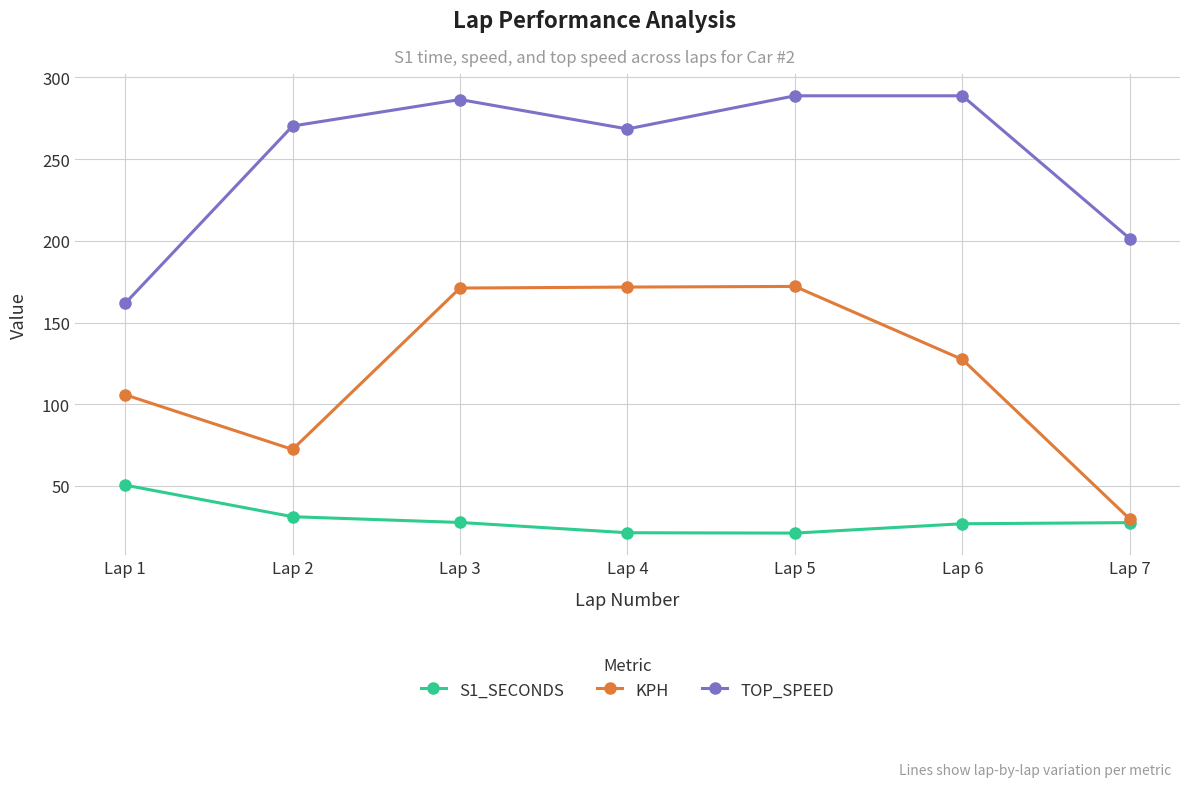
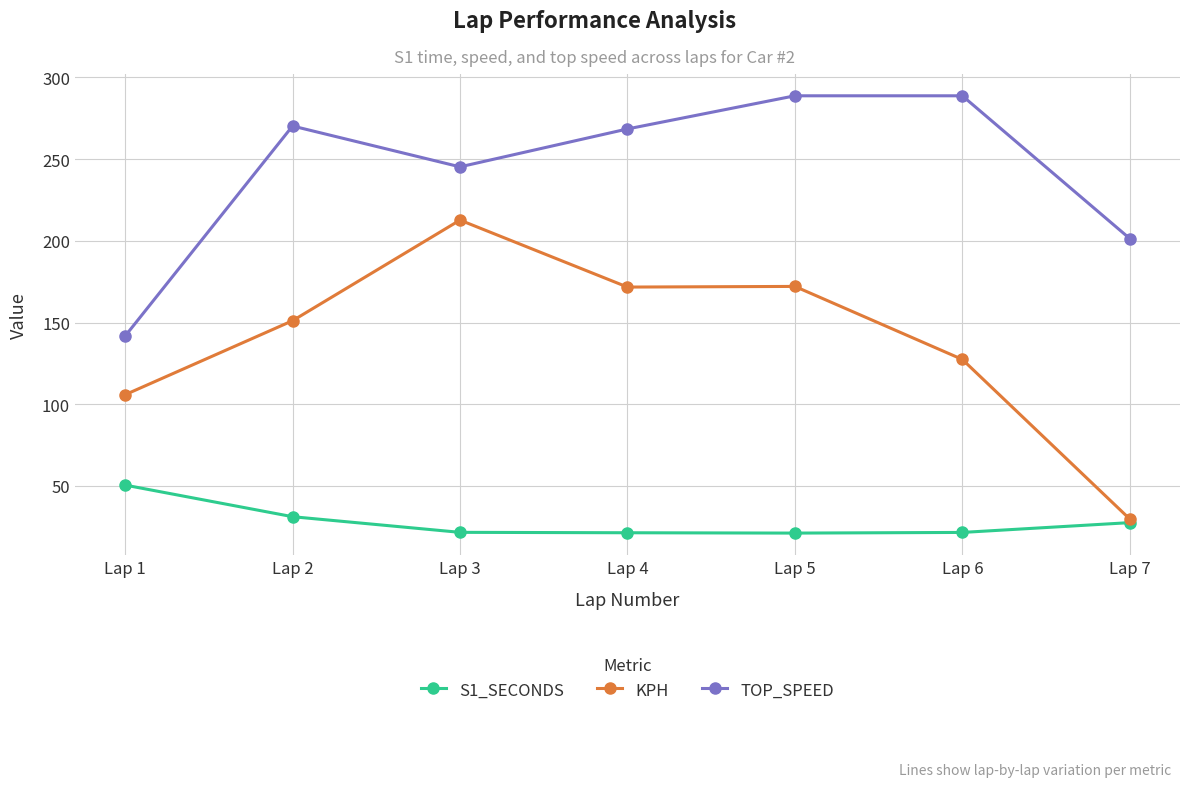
TOP_SPEED, Lap 1: 162 -> 142
KPH, Lap 2: 72 -> 151
S1_SECONDS, Lap 3: 28 -> 22
KPH, Lap 3: 171 -> 213
TOP_SPEED, Lap 3: 287 -> 245
S1_SECONDS, Lap 6: 27 -> 21
